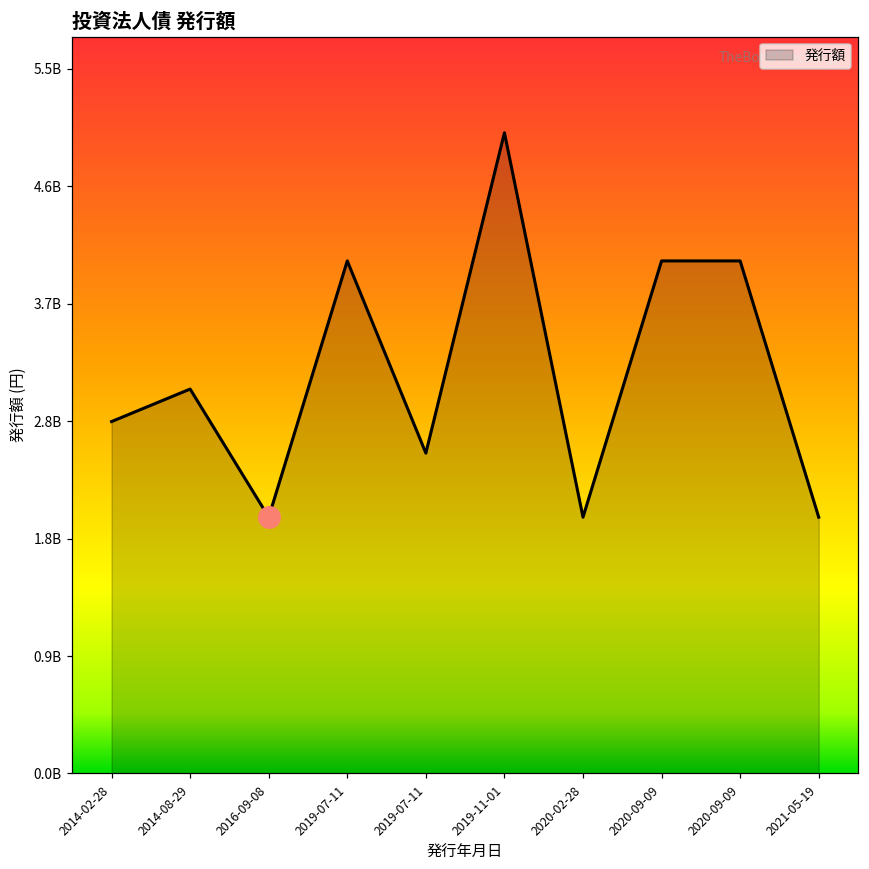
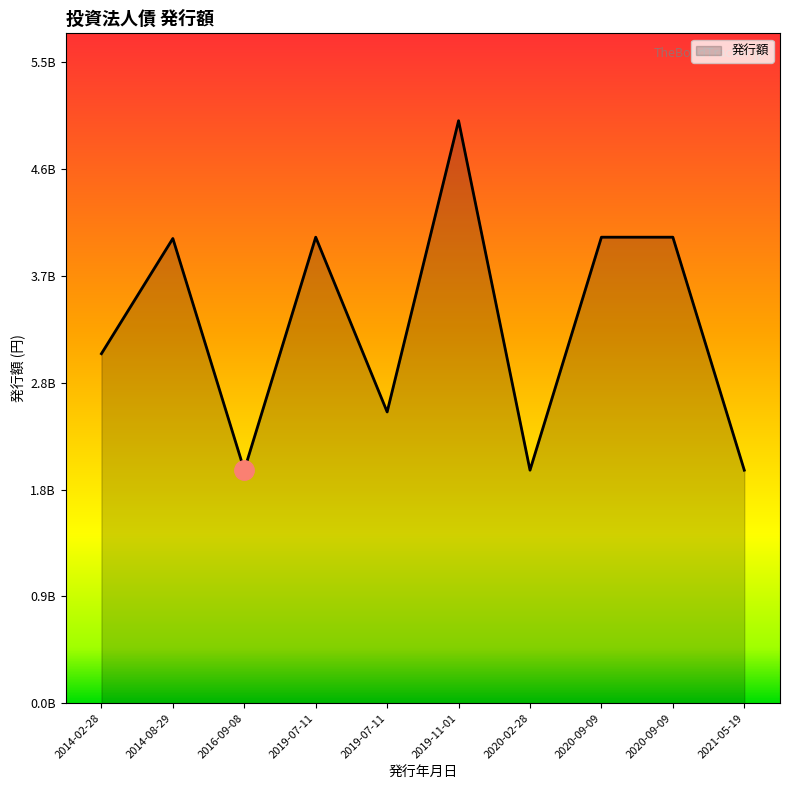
発行額, 2014-02-28: 2750000000 -> 3000000000
発行額, 2014-08-29: 3000000000 -> 3990000000
